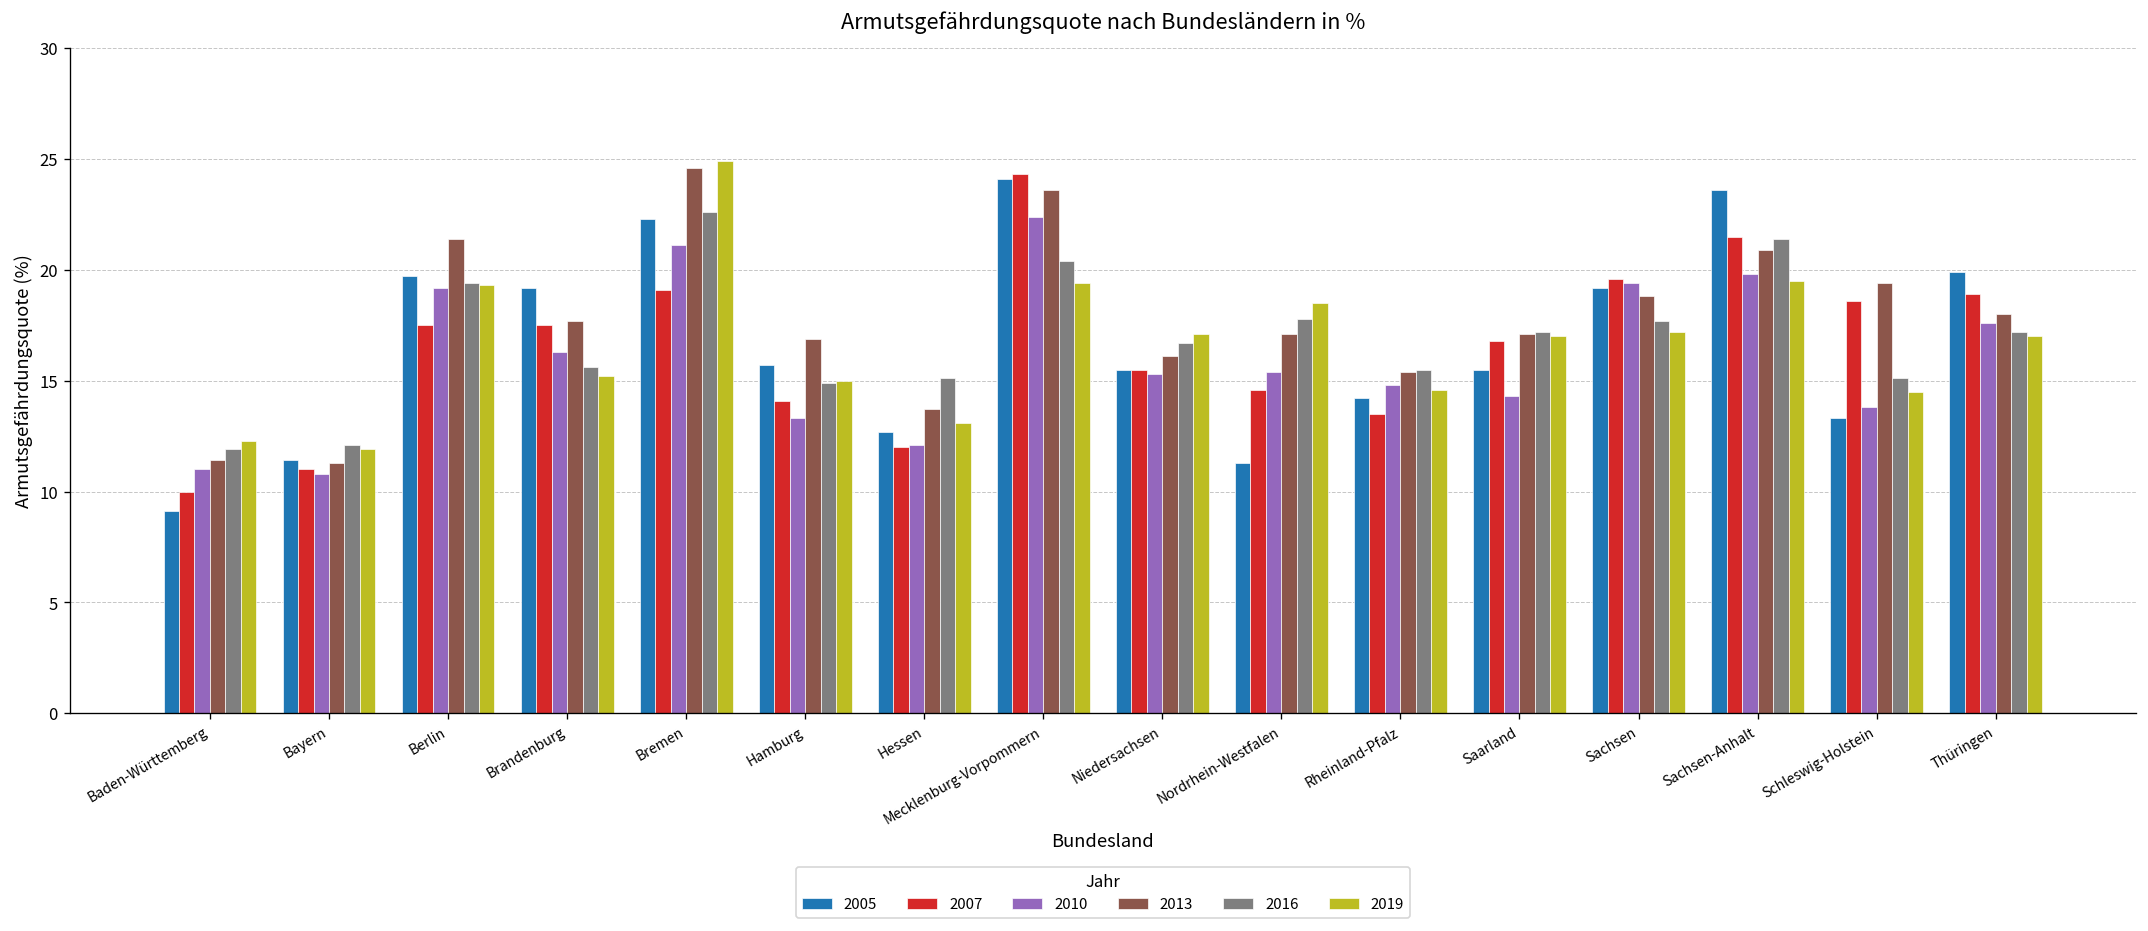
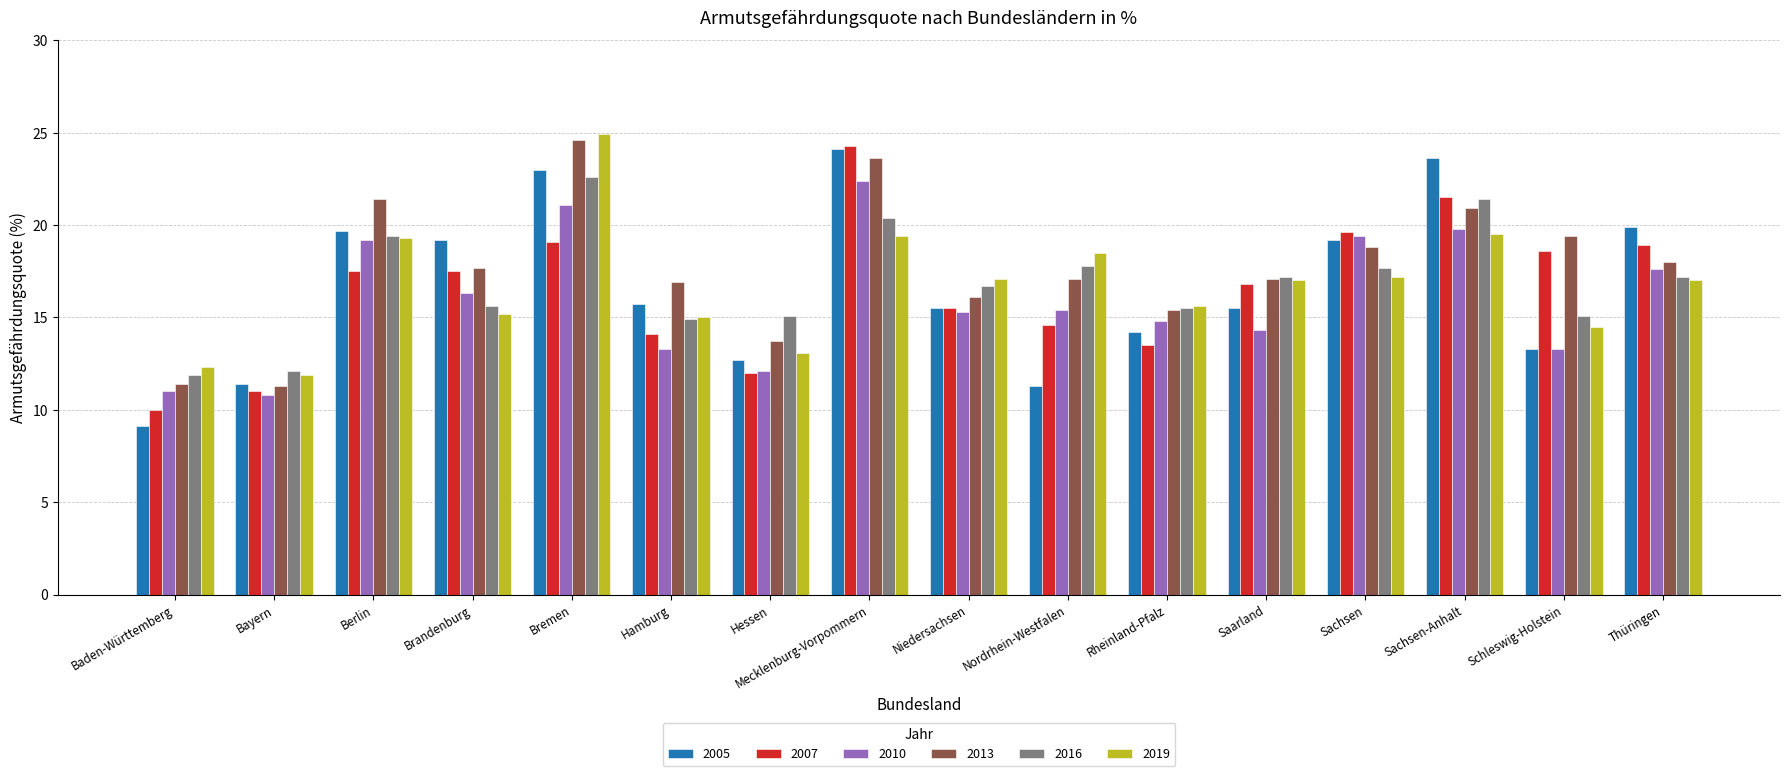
2005, Bremen: 22.3 -> 23.0
2019, Rheinland-Pfalz: 14.6 -> 15.6
2010, Schleswig-Holstein: 13.8 -> 13.3
